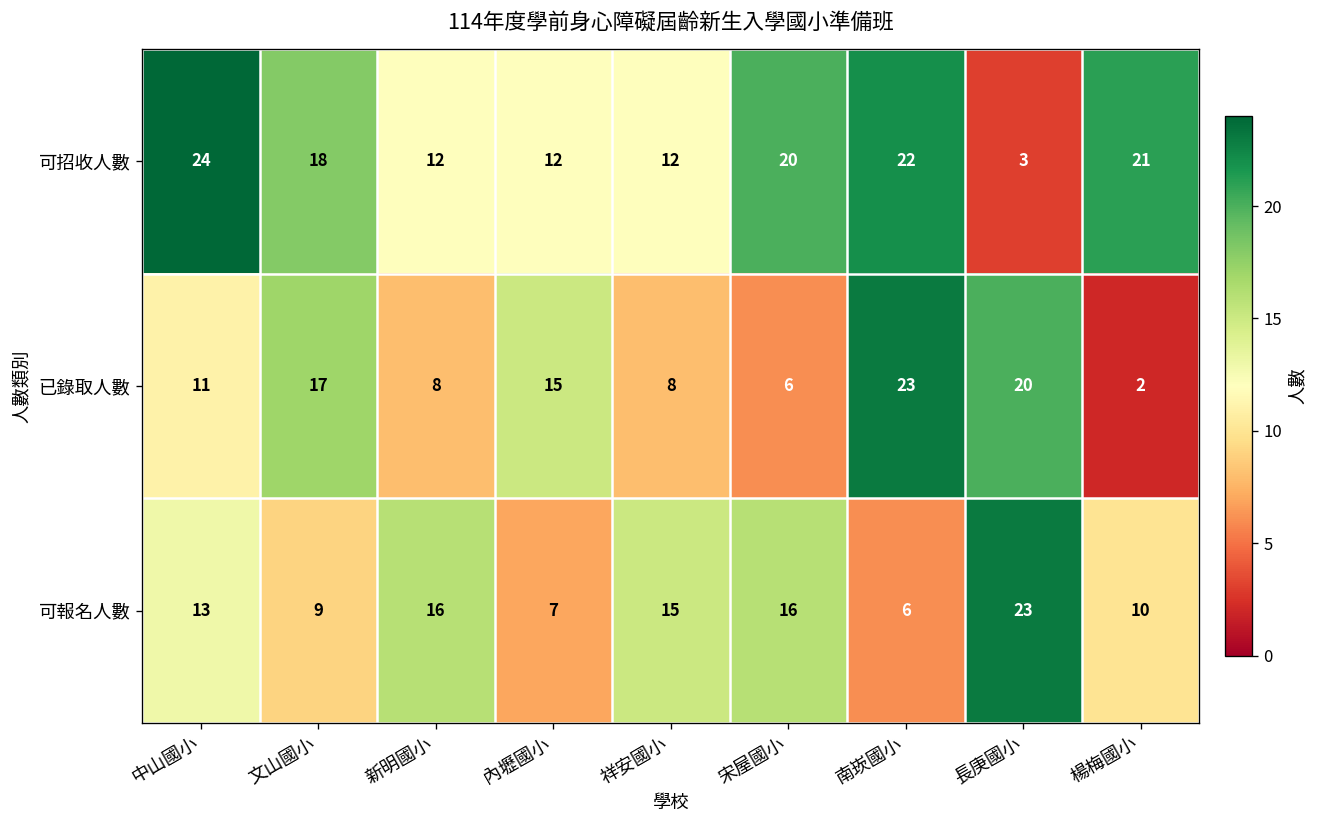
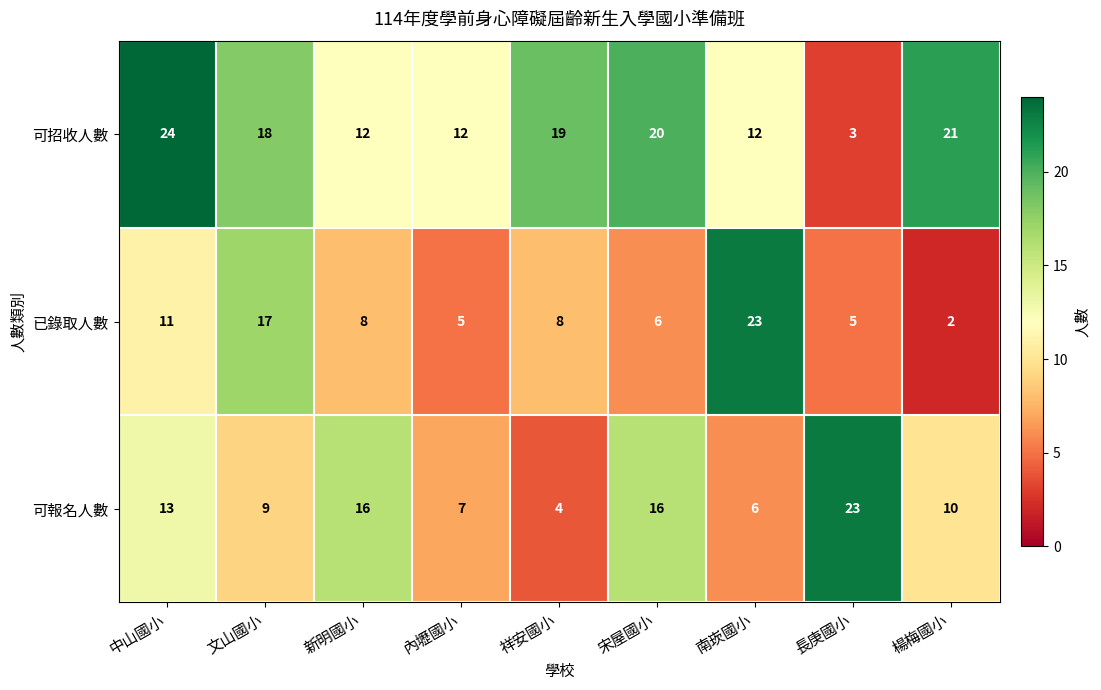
可招收人數, 祥安國小: 12 -> 19
可招收人數, 南崁國小: 22 -> 12
已錄取人數, 內壢國小: 15 -> 5
已錄取人數, 長庚國小: 20 -> 5
可報名人數, 祥安國小: 15 -> 4
